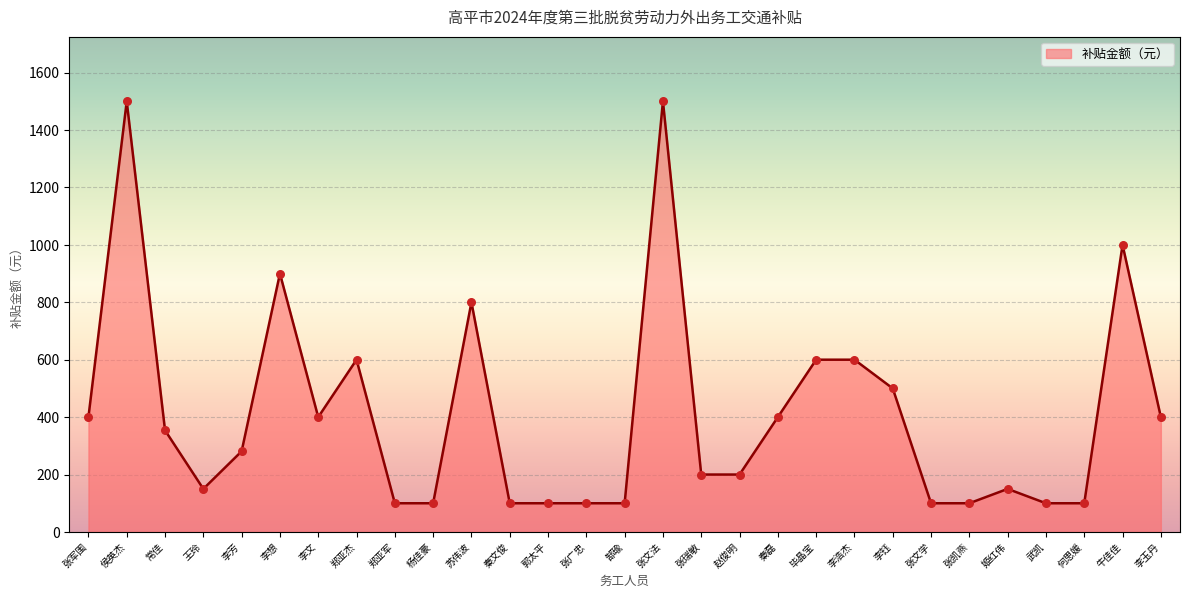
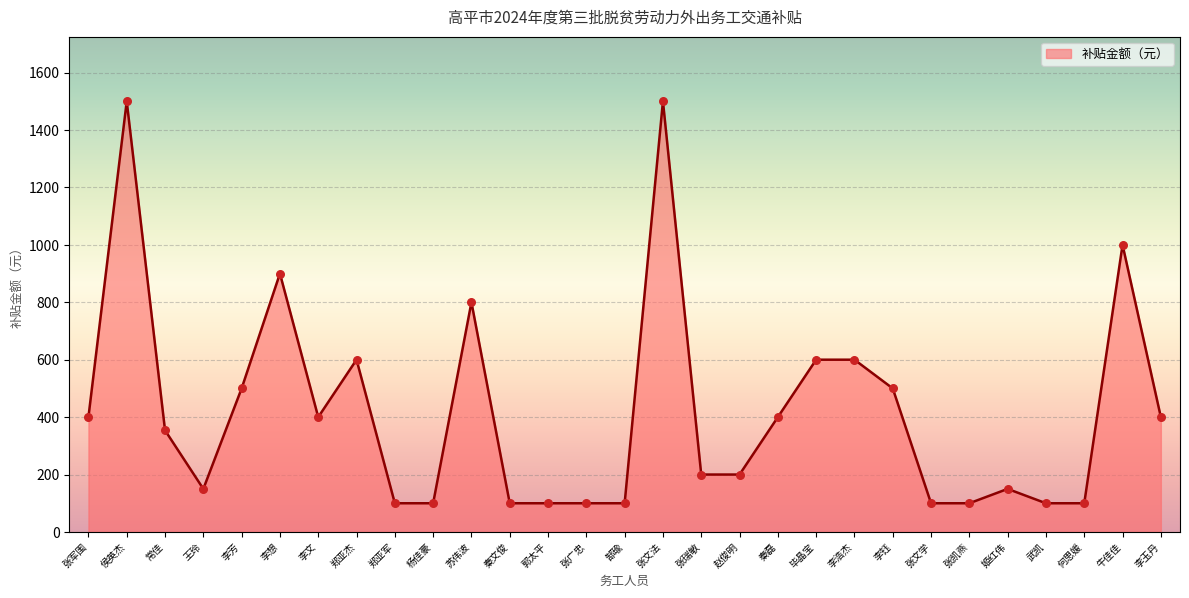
李芳: 280 -> 500
